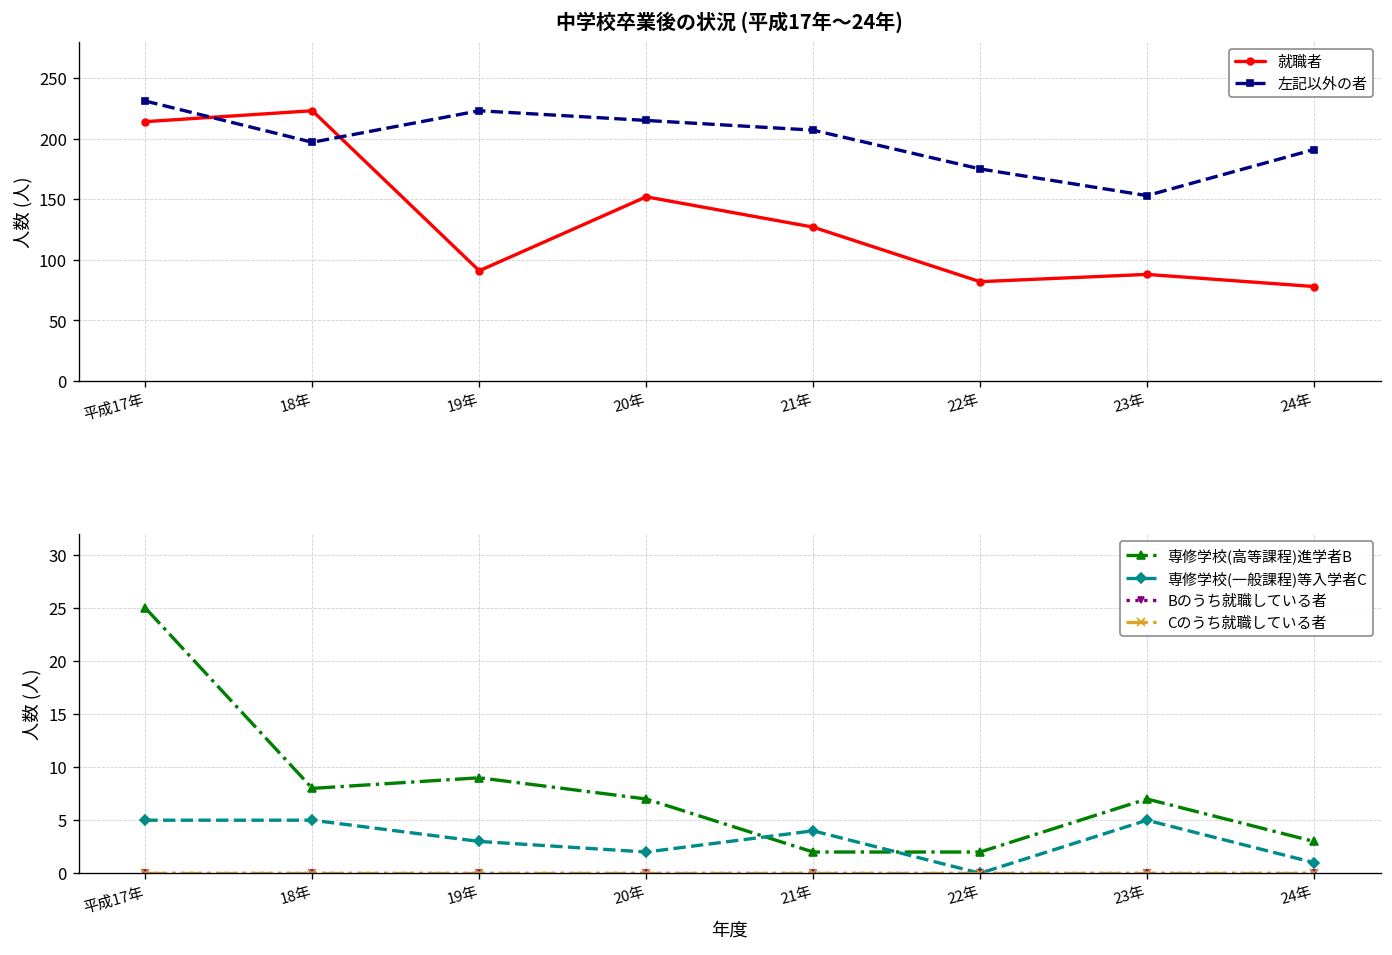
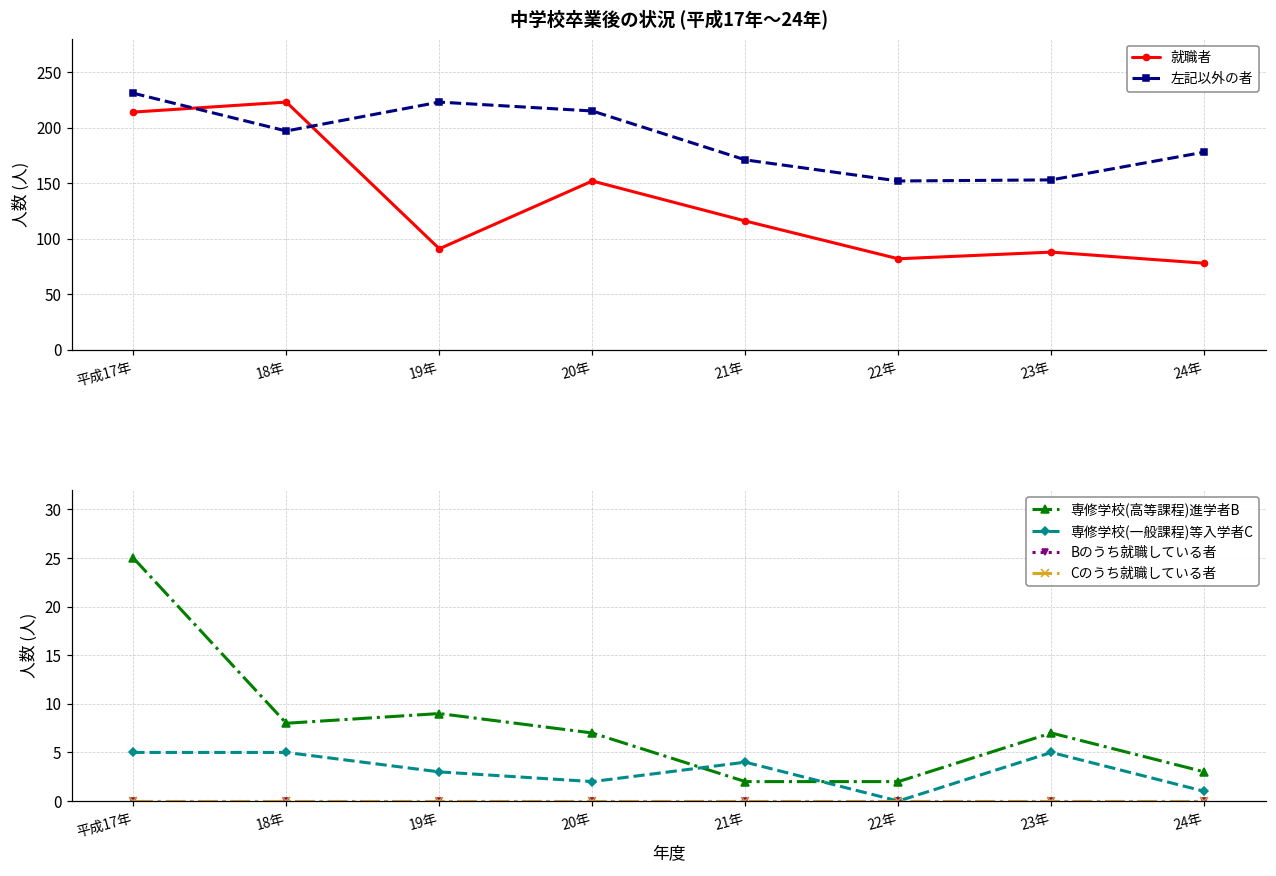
中学校卒業後の状況 (平成17年〜24年), 就職者, 21年: 127 -> 116
中学校卒業後の状況 (平成17年〜24年), 左記以外の者, 21年: 207 -> 171
中学校卒業後の状況 (平成17年〜24年), 左記以外の者, 22年: 175 -> 152
中学校卒業後の状況 (平成17年〜24年), 左記以外の者, 24年: 191 -> 178
